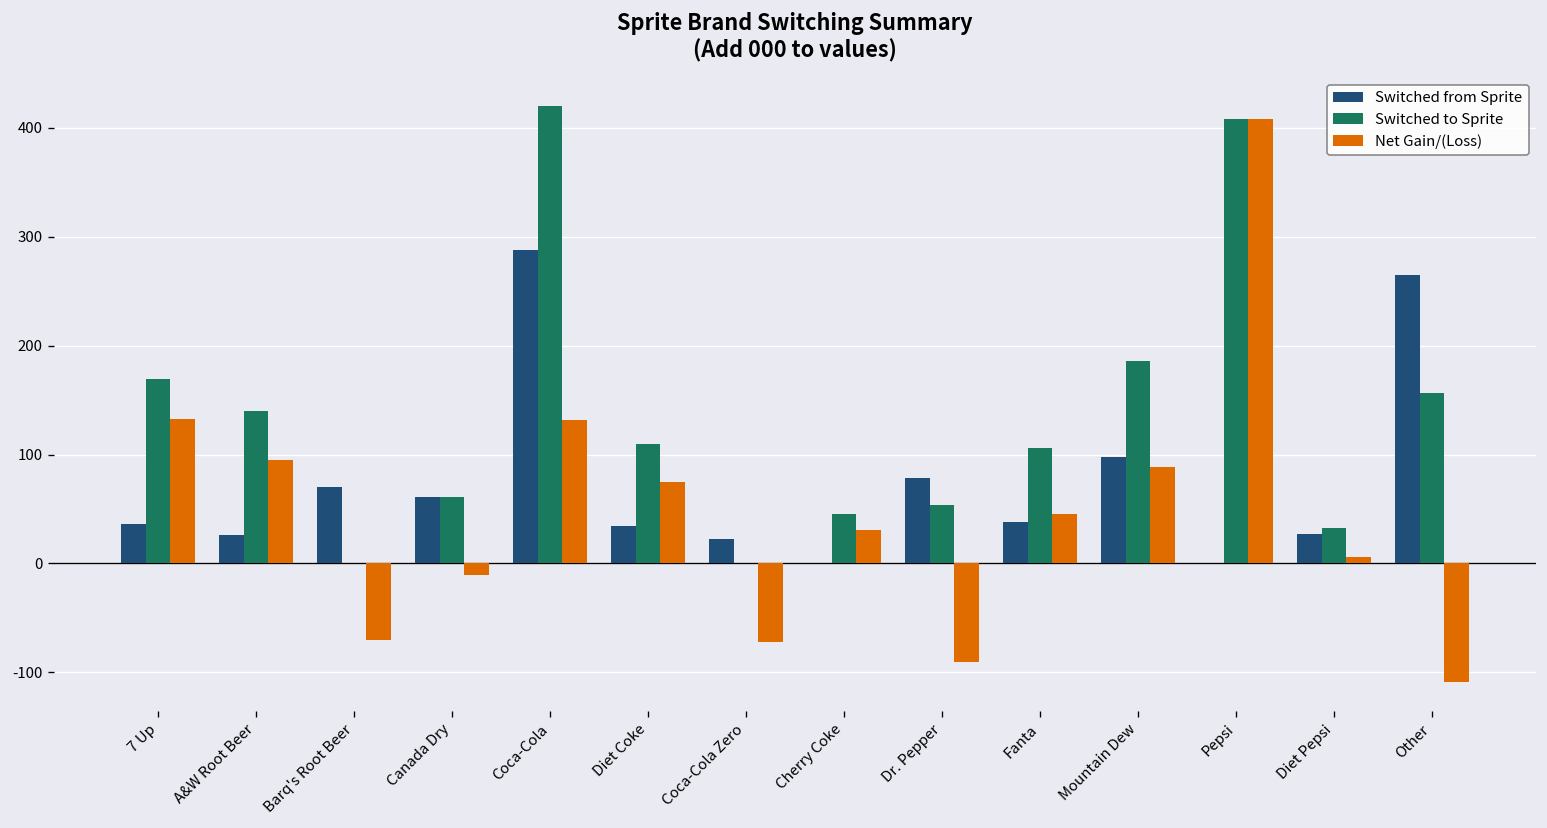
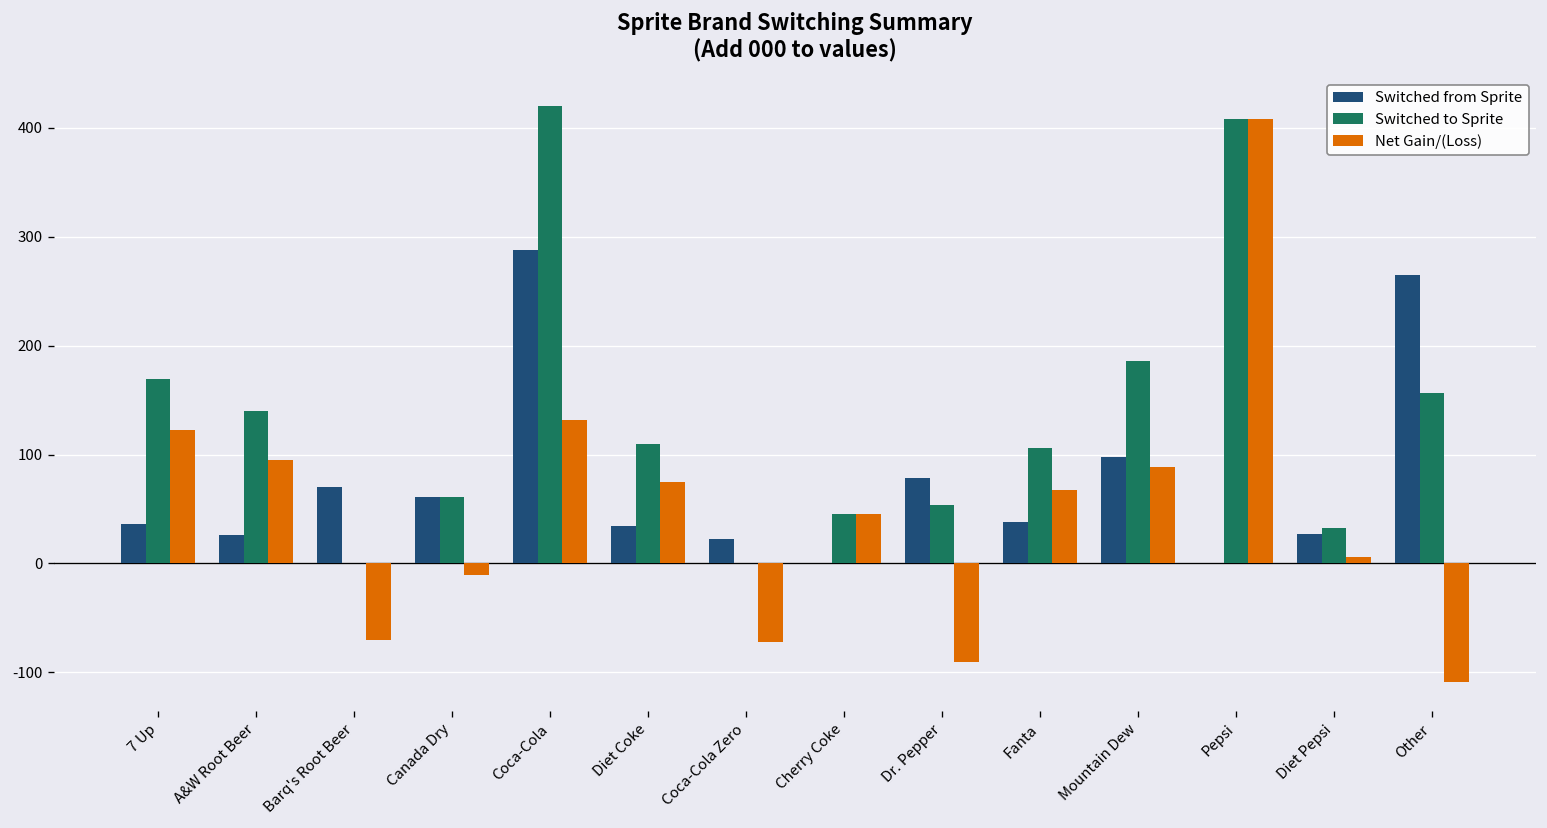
Net Gain/(Loss), 7 Up: 130 -> 120
Net Gain/(Loss), Cherry Coke: 30 -> 50
Net Gain/(Loss), Fanta: 50 -> 70
